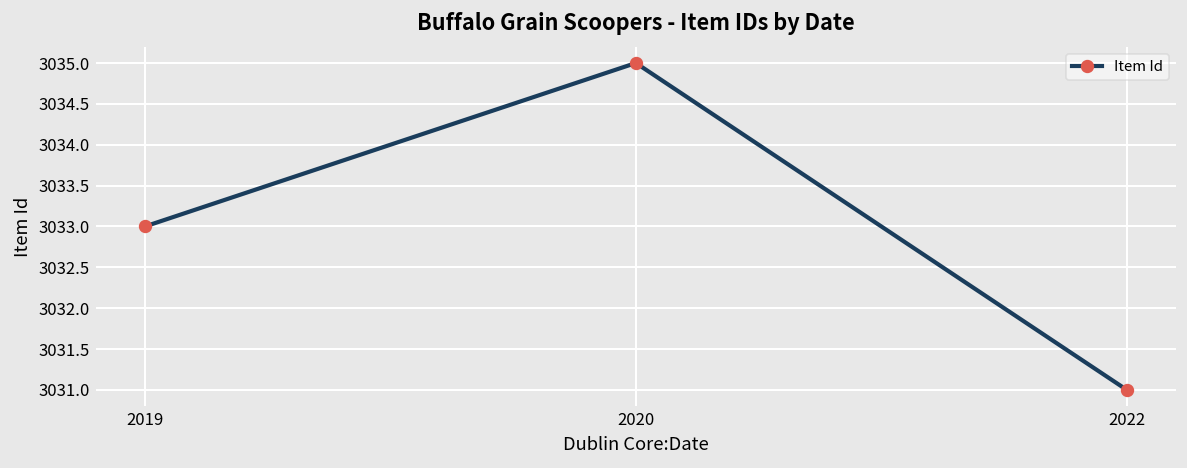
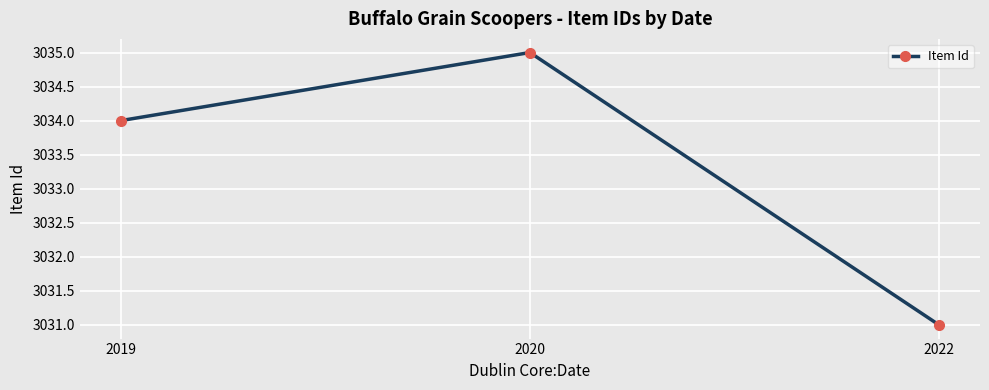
2019: 3033 -> 3034
